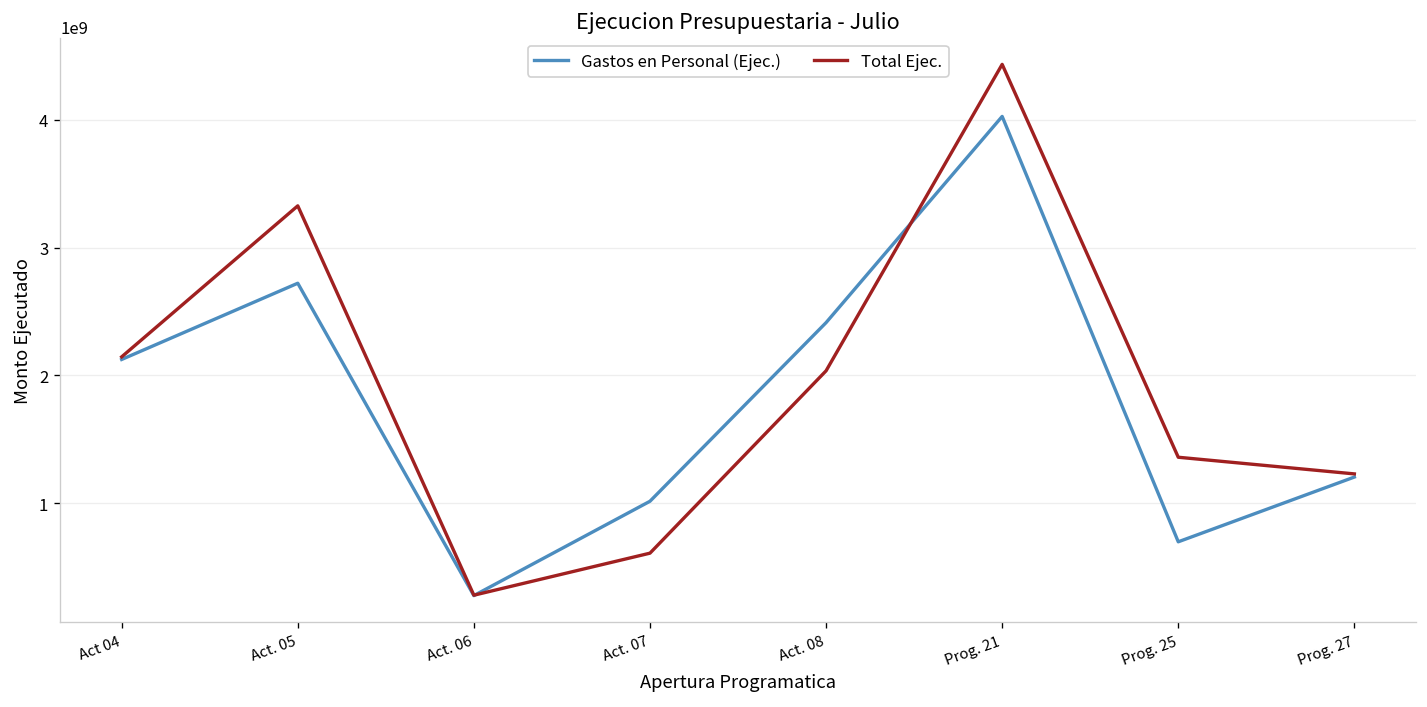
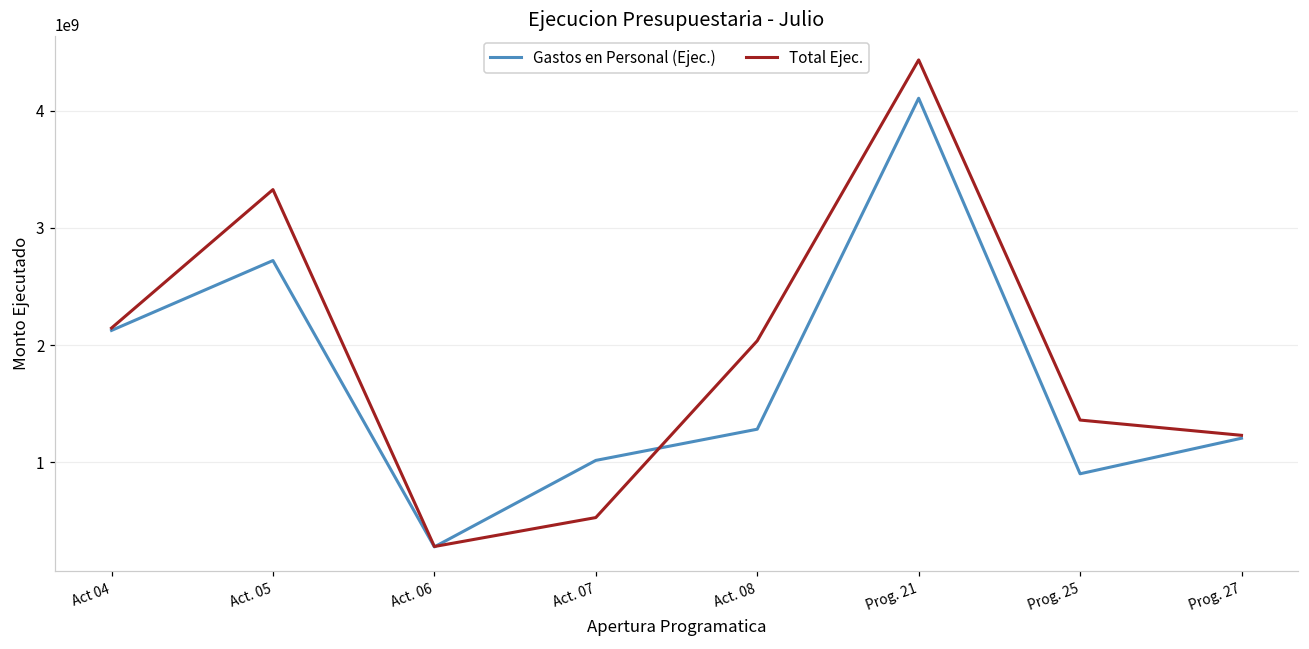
Total Ejec., Act. 07: 610000000 -> 530000000
Gastos en Personal (Ejec.), Act. 08: 2410000000 -> 1280000000
Gastos en Personal (Ejec.), Prog. 21: 4030000000 -> 4110000000
Gastos en Personal (Ejec.), Prog. 25: 700000000 -> 900000000
